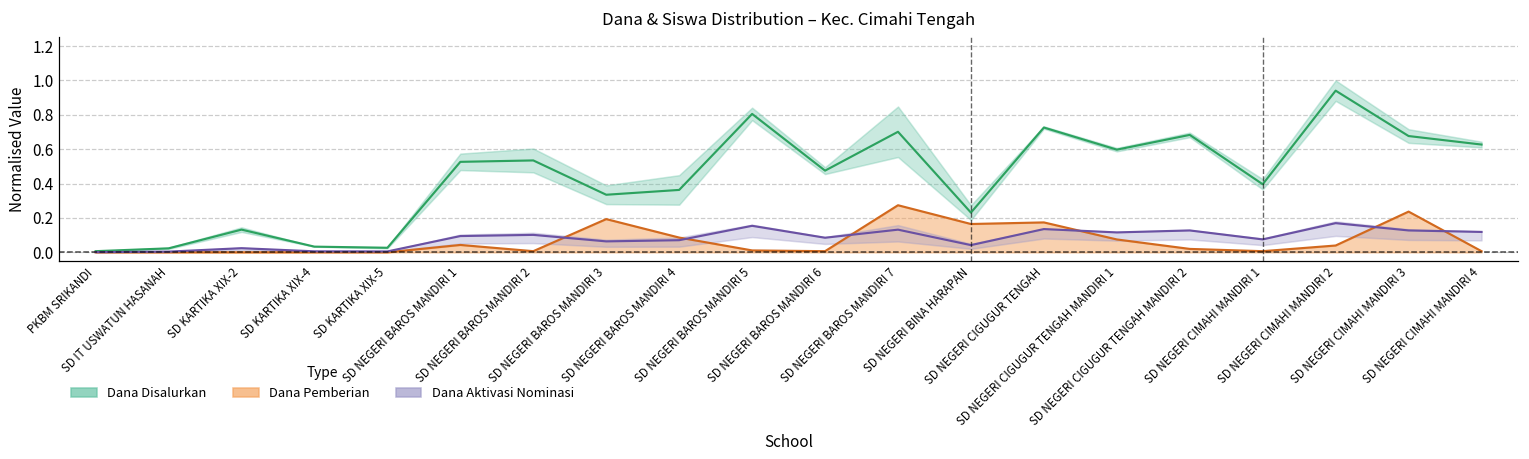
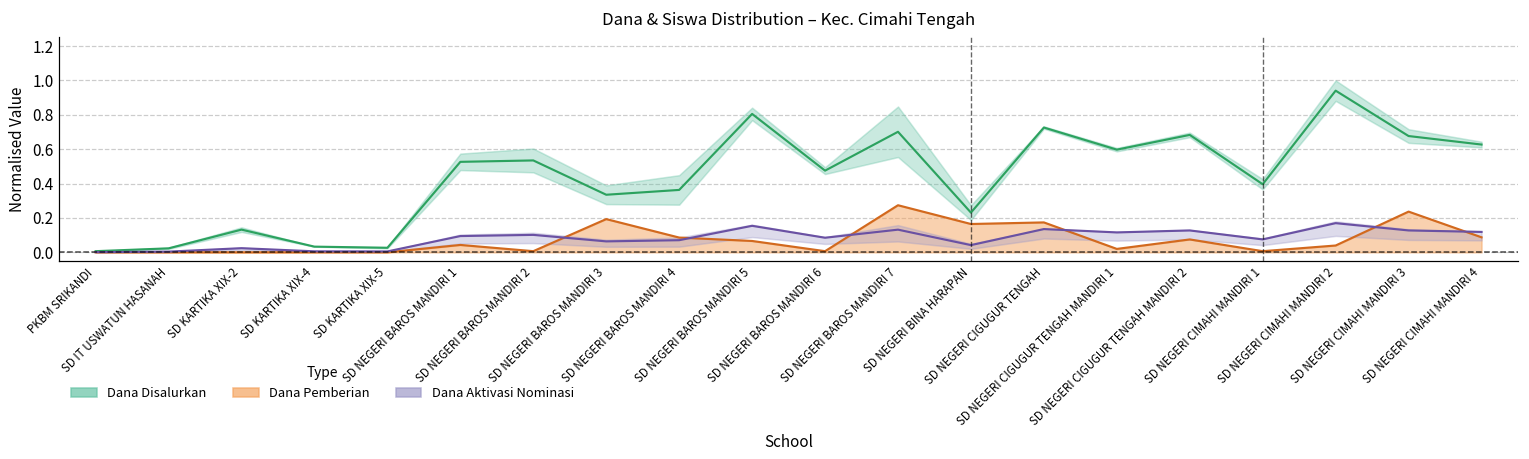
Dana Pemberian, SD NEGERI BAROS MANDIRI 5: 0.01 -> 0.07
Dana Pemberian, SD NEGERI CIGUGUR TENGAH MANDIRI 1: 0.07 -> 0.02
Dana Pemberian, SD NEGERI CIGUGUR TENGAH MANDIRI 2: 0.02 -> 0.07
Dana Pemberian, SD NEGERI CIMAHI MANDIRI 4: 0.01 -> 0.09
